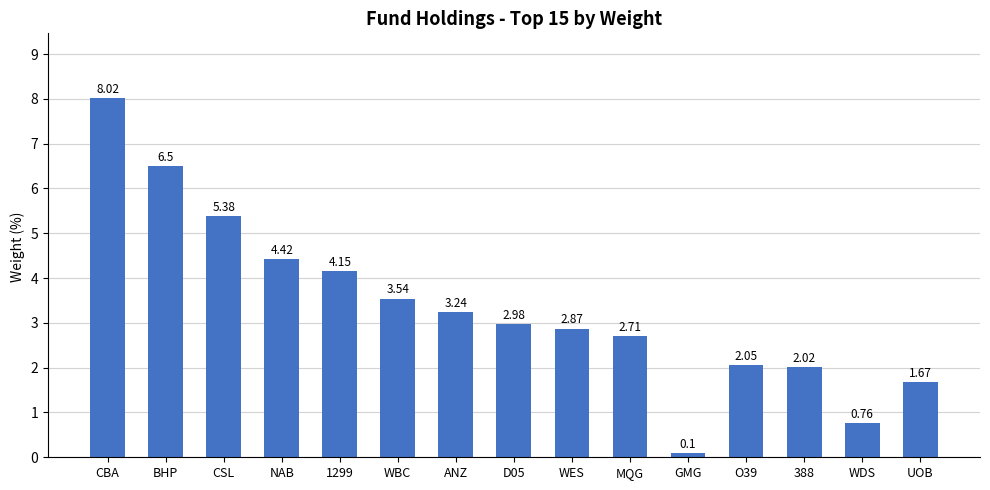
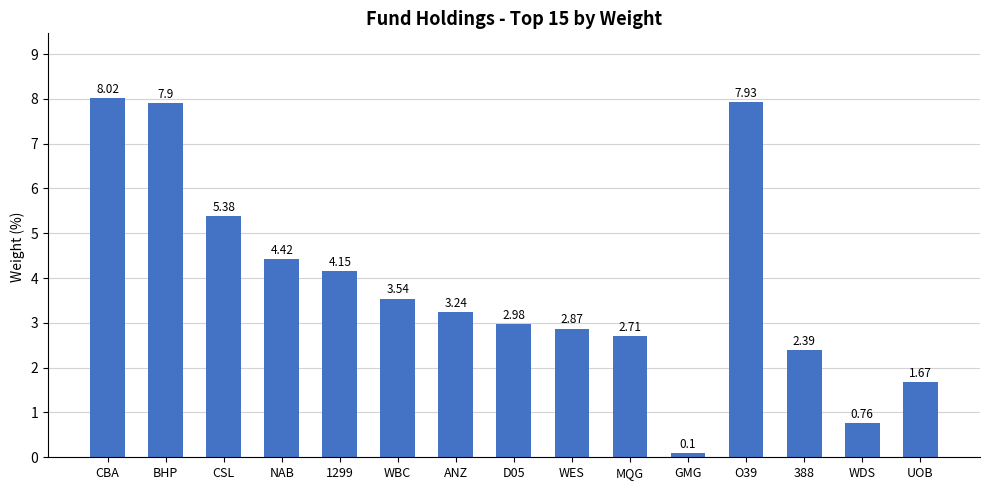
BHP: 6.5 -> 7.9
O39: 2.05 -> 7.93
388: 2.02 -> 2.39
